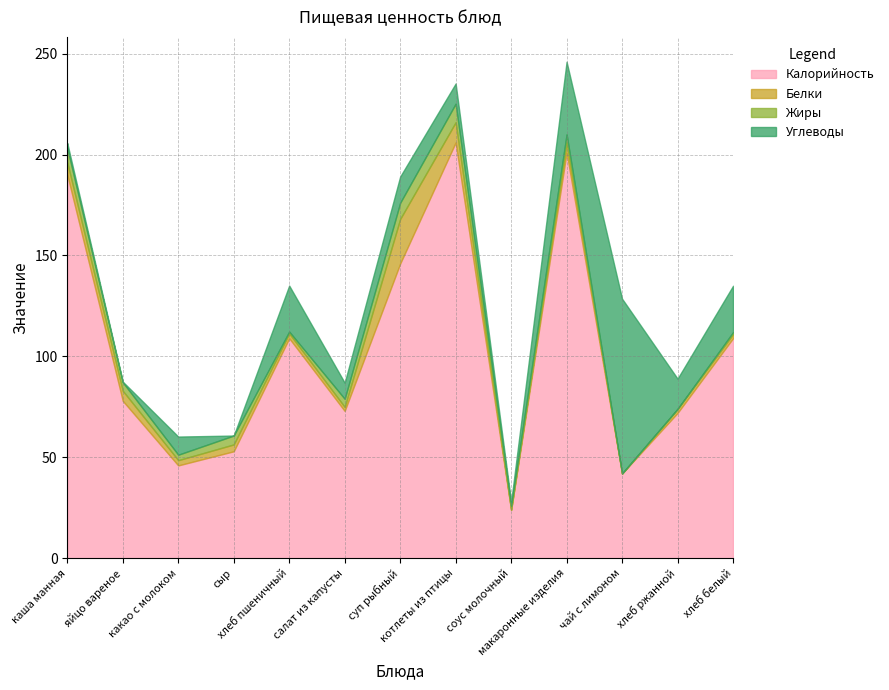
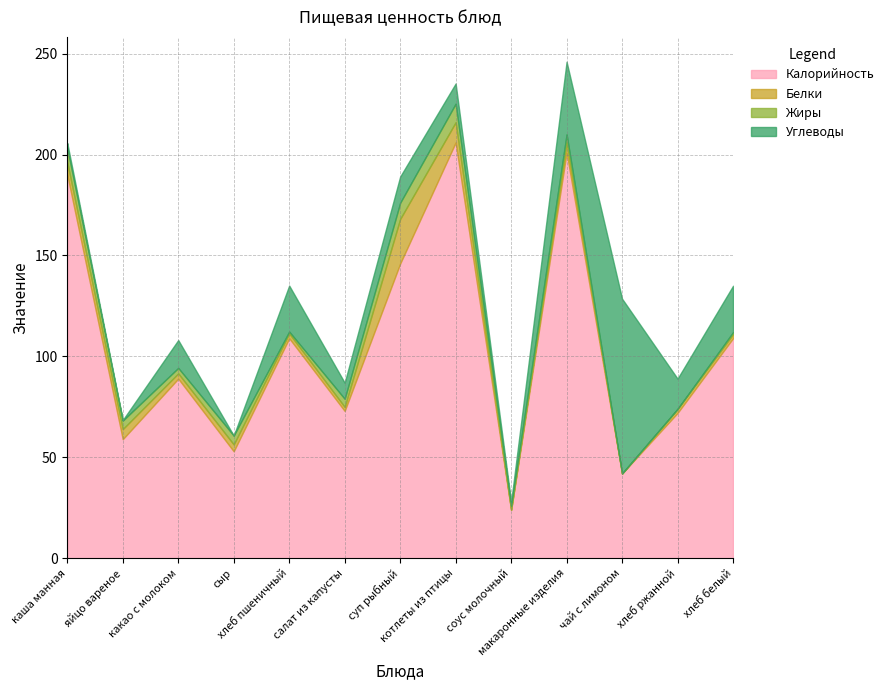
Калорийность, яйцо вареное: 78 -> 59
Калорийность, какао с молоком: 46 -> 89
Углеводы, какао с молоком: 9 -> 14
